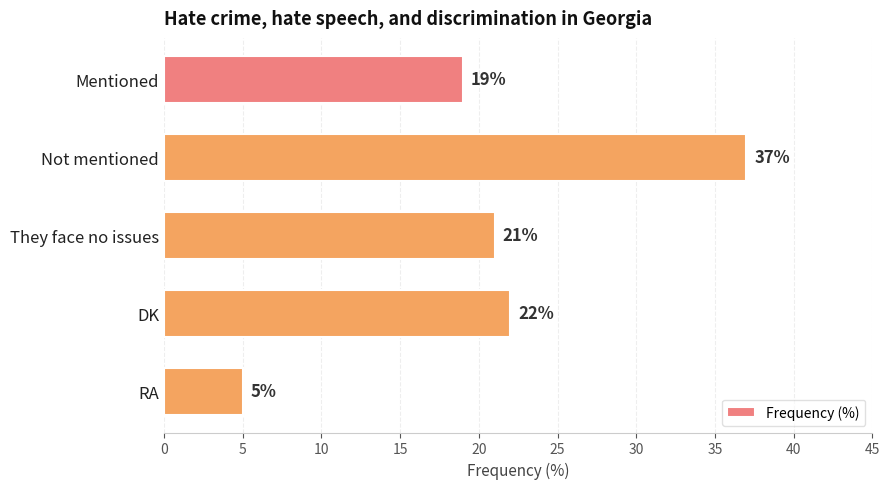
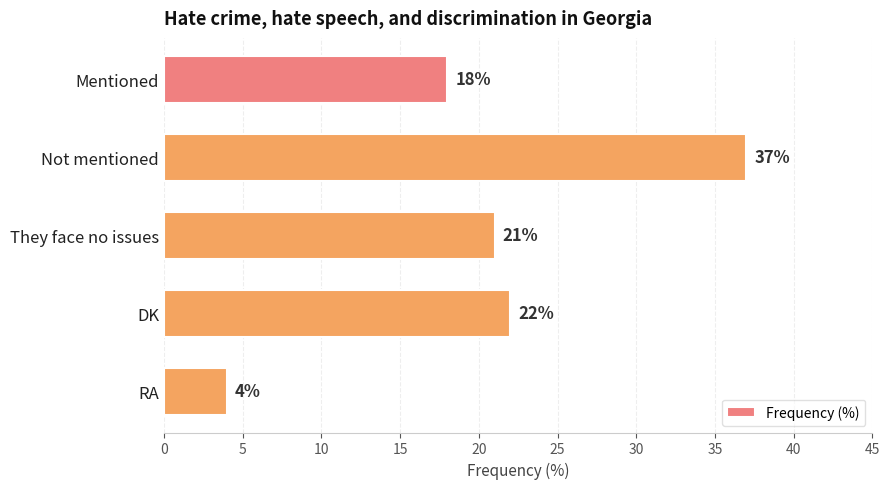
Mentioned: 19% -> 18%
RA: 5% -> 4%
